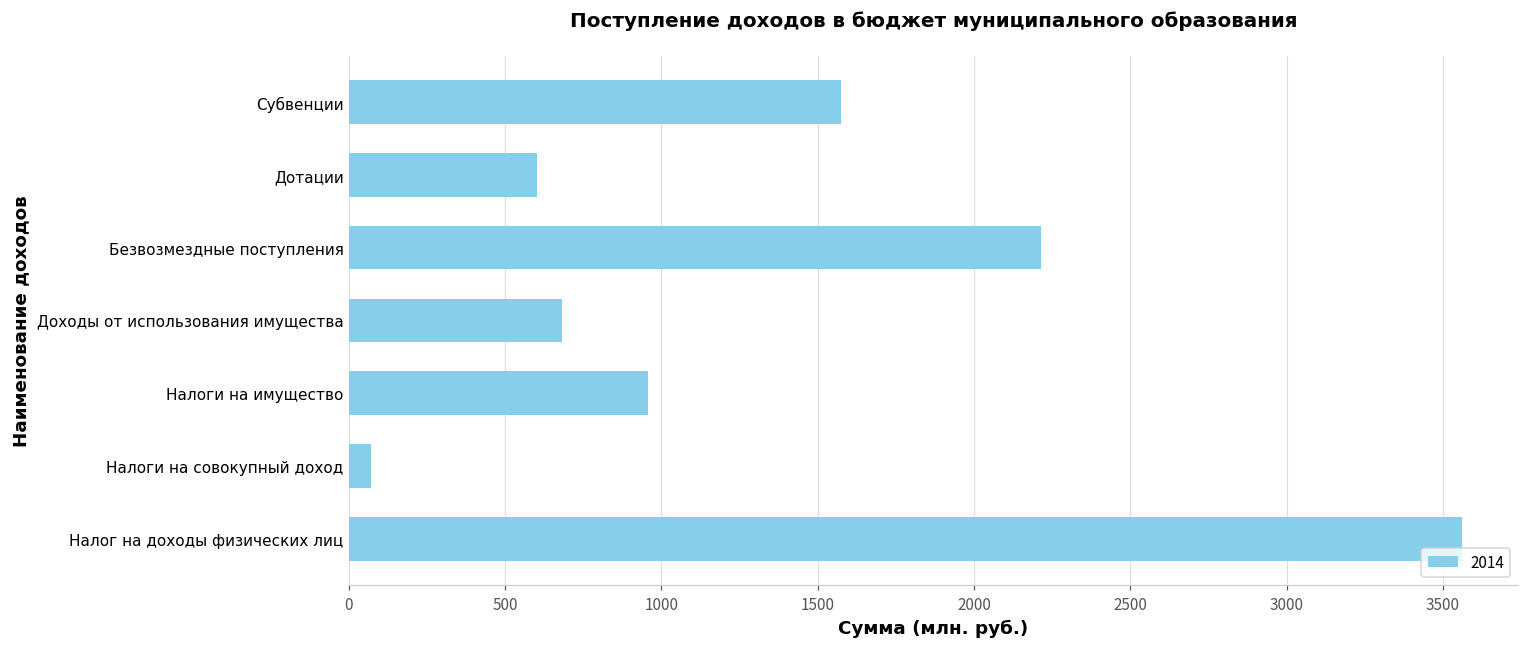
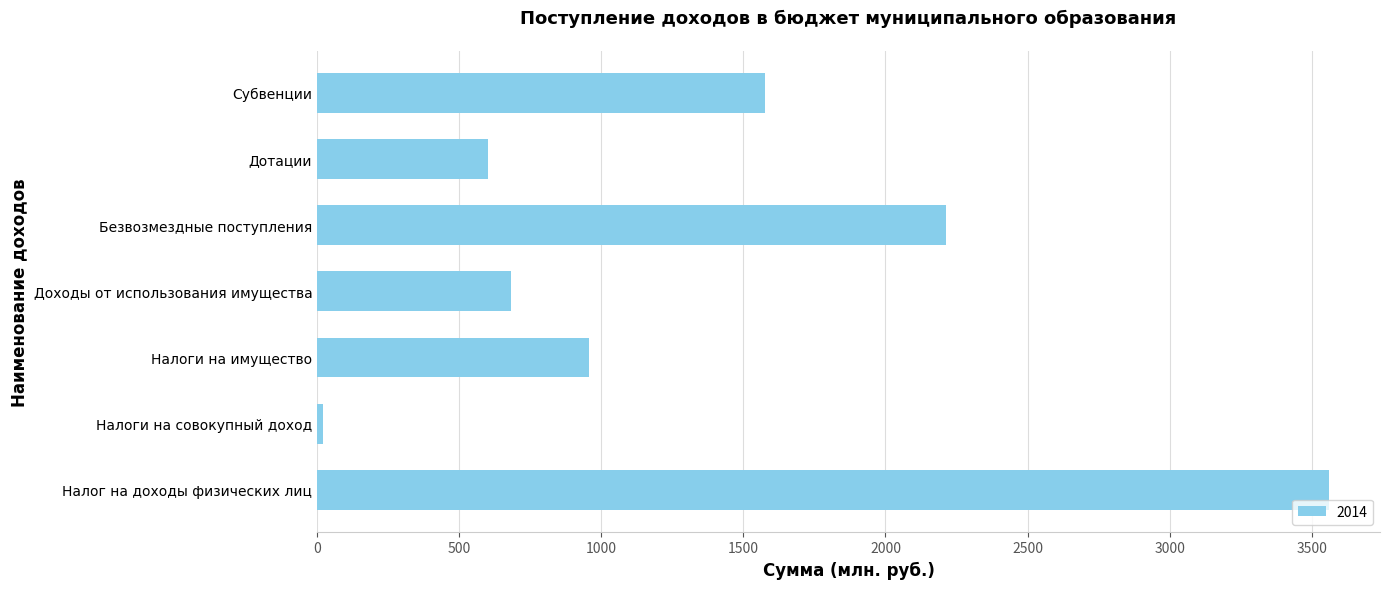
Налоги на совокупный доход: 70 -> 20
